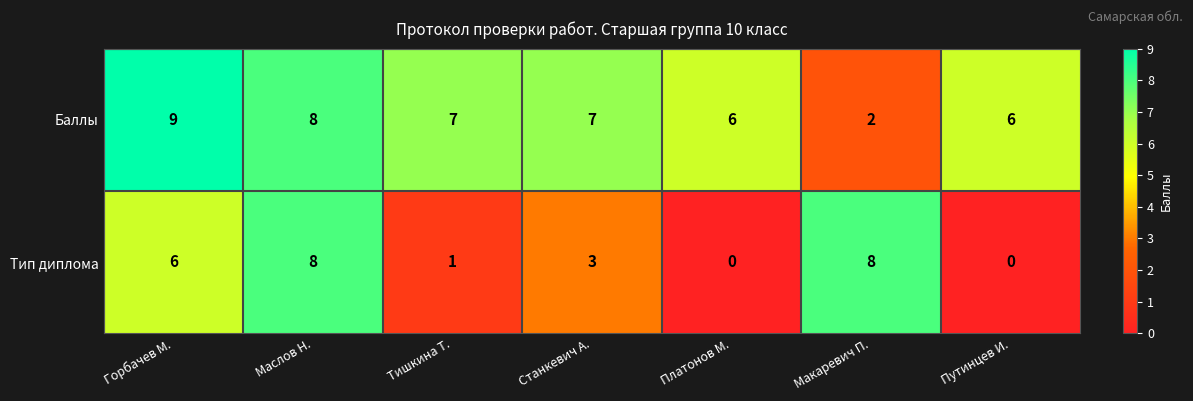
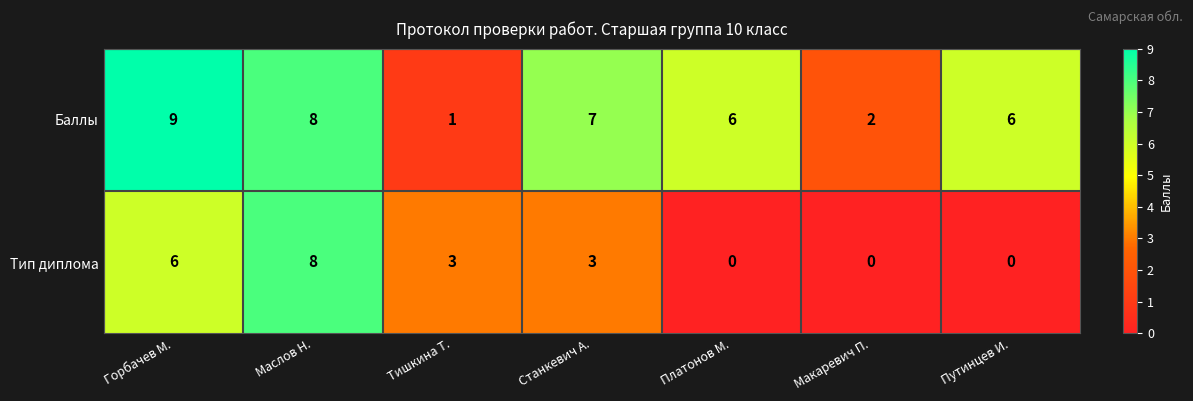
Баллы, Тишкина Т.: 7 -> 1
Тип диплома, Тишкина Т.: 1 -> 3
Тип диплома, Макаревич П.: 8 -> 0
